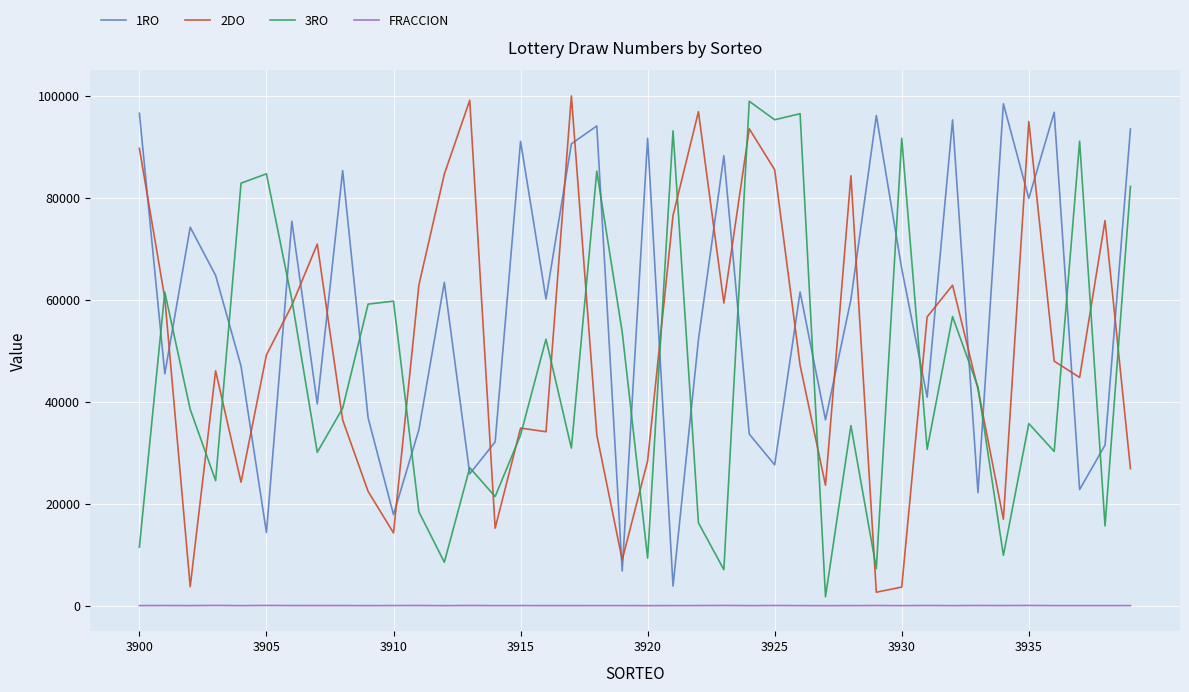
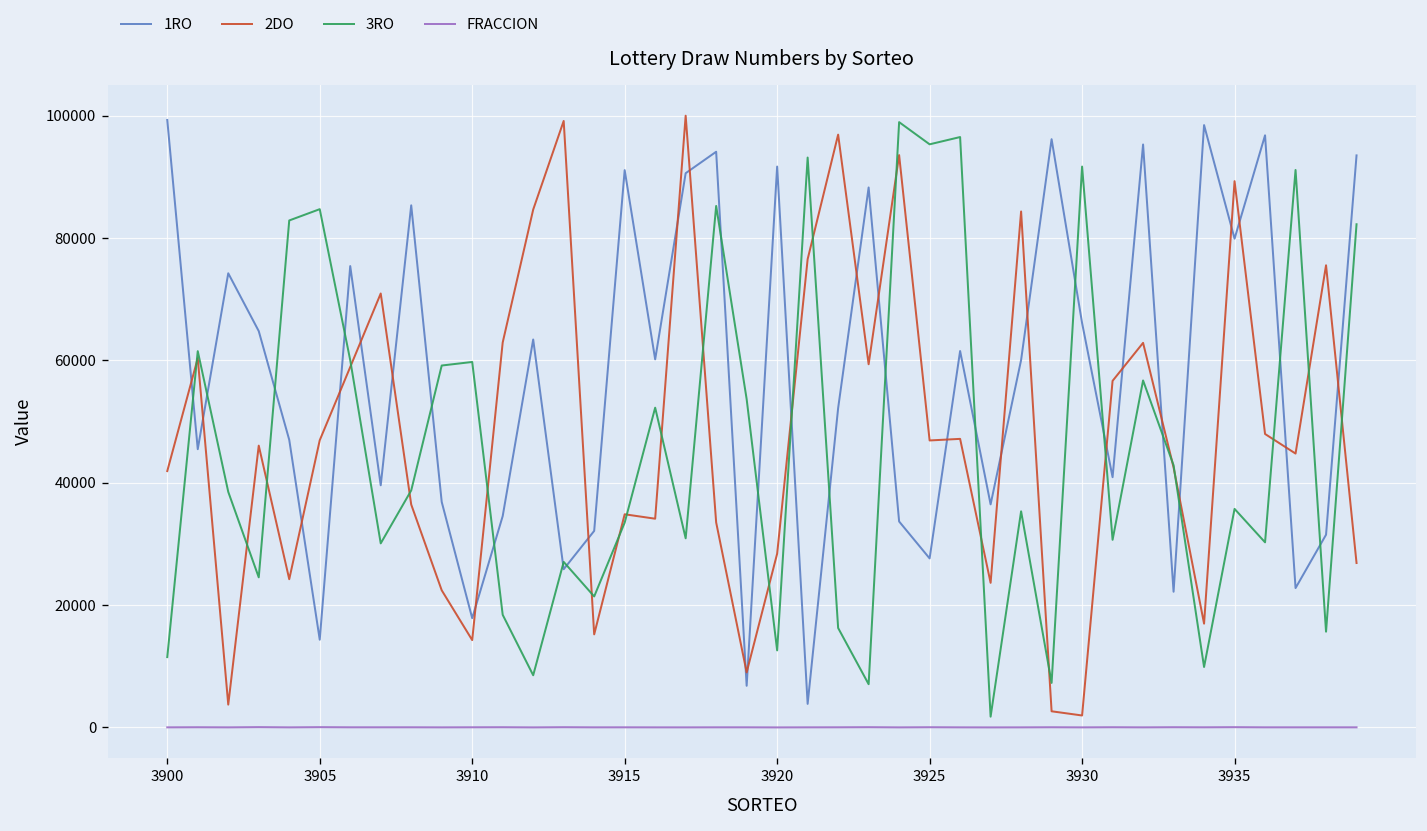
1RO, 3900: 97000 -> 99000
2DO, 3900: 90000 -> 42000
2DO, 3905: 49000 -> 47000
3RO, 3920: 9000 -> 13000
2DO, 3925: 85000 -> 47000
2DO, 3930: 4000 -> 2000
2DO, 3935: 95000 -> 89000
